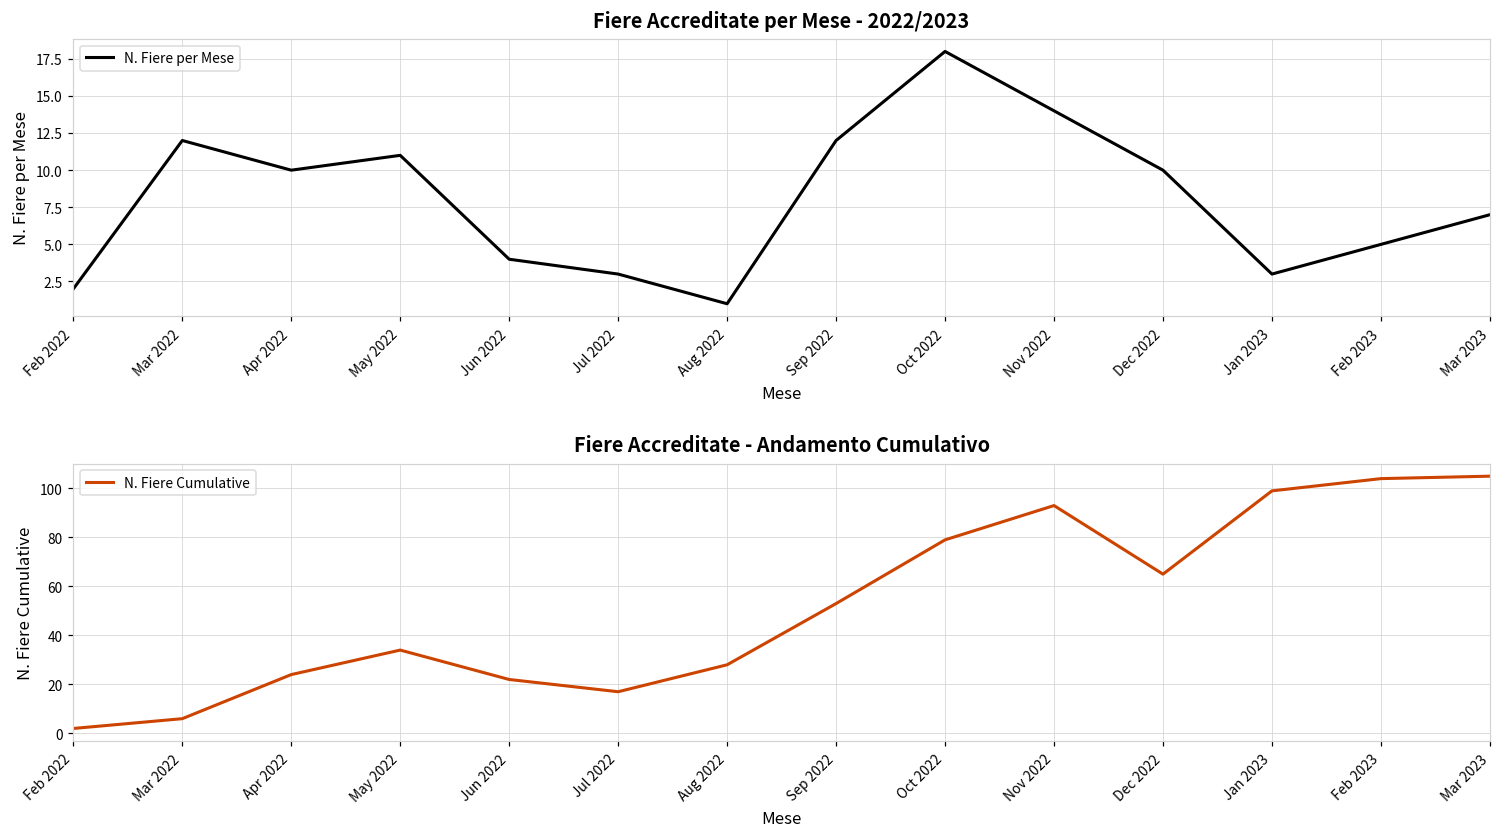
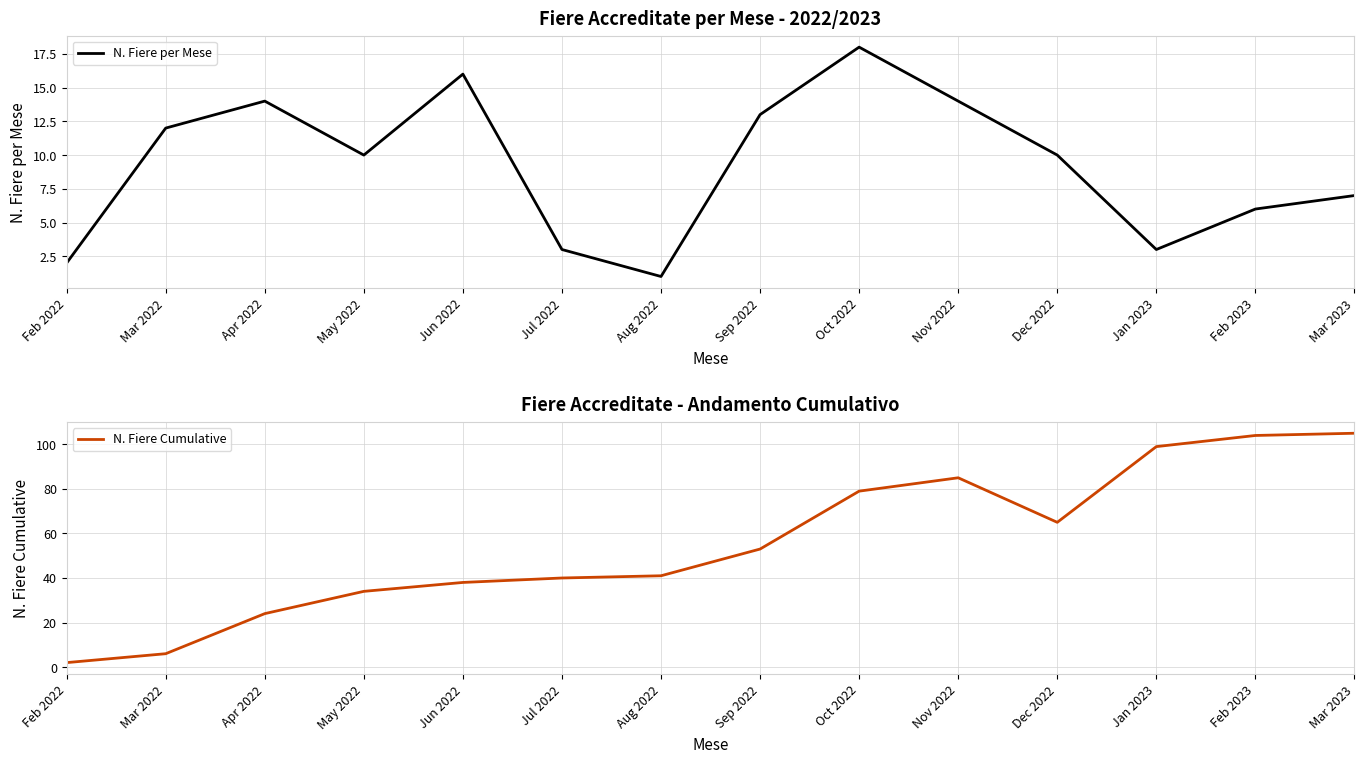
Fiere Accreditate per Mese - 2022/2023, Apr 2022: 10 -> 14
Fiere Accreditate per Mese - 2022/2023, May 2022: 11 -> 10
Fiere Accreditate per Mese - 2022/2023, Jun 2022: 4 -> 16
Fiere Accreditate per Mese - 2022/2023, Sep 2022: 12 -> 13
Fiere Accreditate per Mese - 2022/2023, Feb 2023: 5 -> 6
Fiere Accreditate - Andamento Cumulativo, Jun 2022: 22 -> 38
Fiere Accreditate - Andamento Cumulativo, Jul 2022: 17 -> 40
Fiere Accreditate - Andamento Cumulativo, Aug 2022: 28 -> 41
Fiere Accreditate - Andamento Cumulativo, Nov 2022: 93 -> 85
